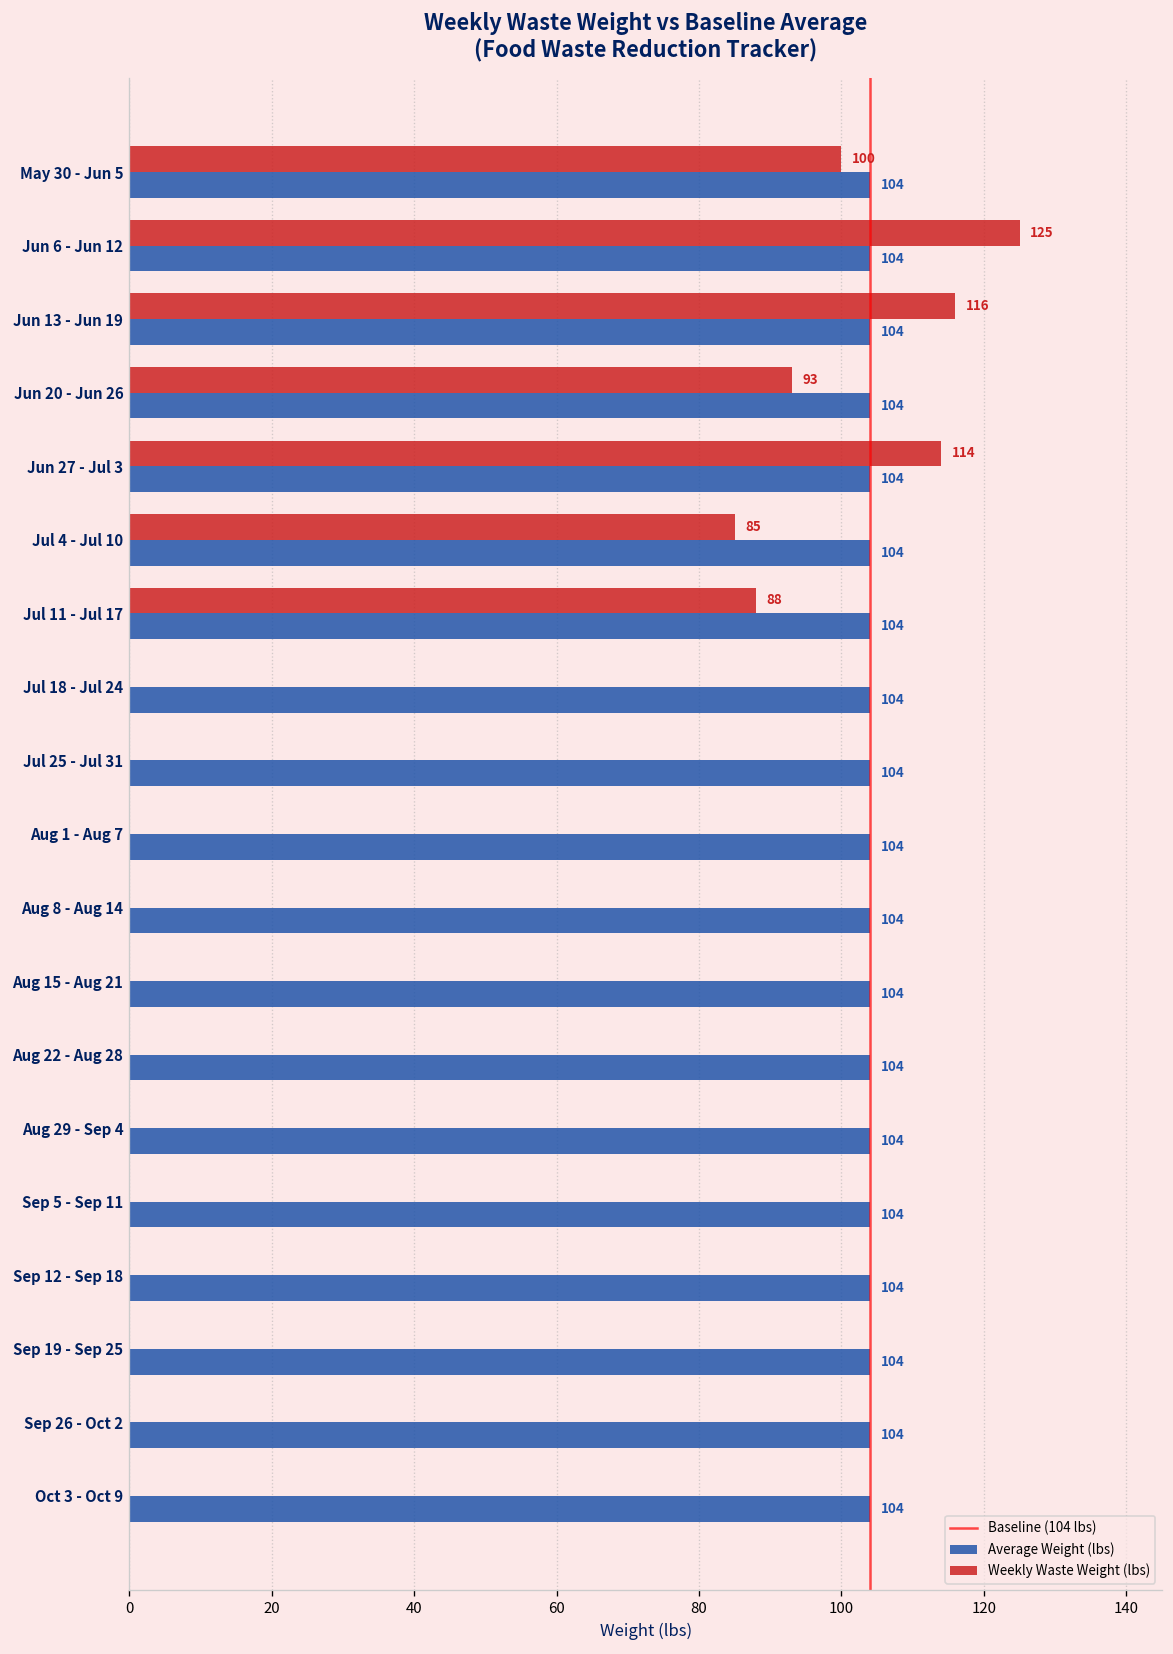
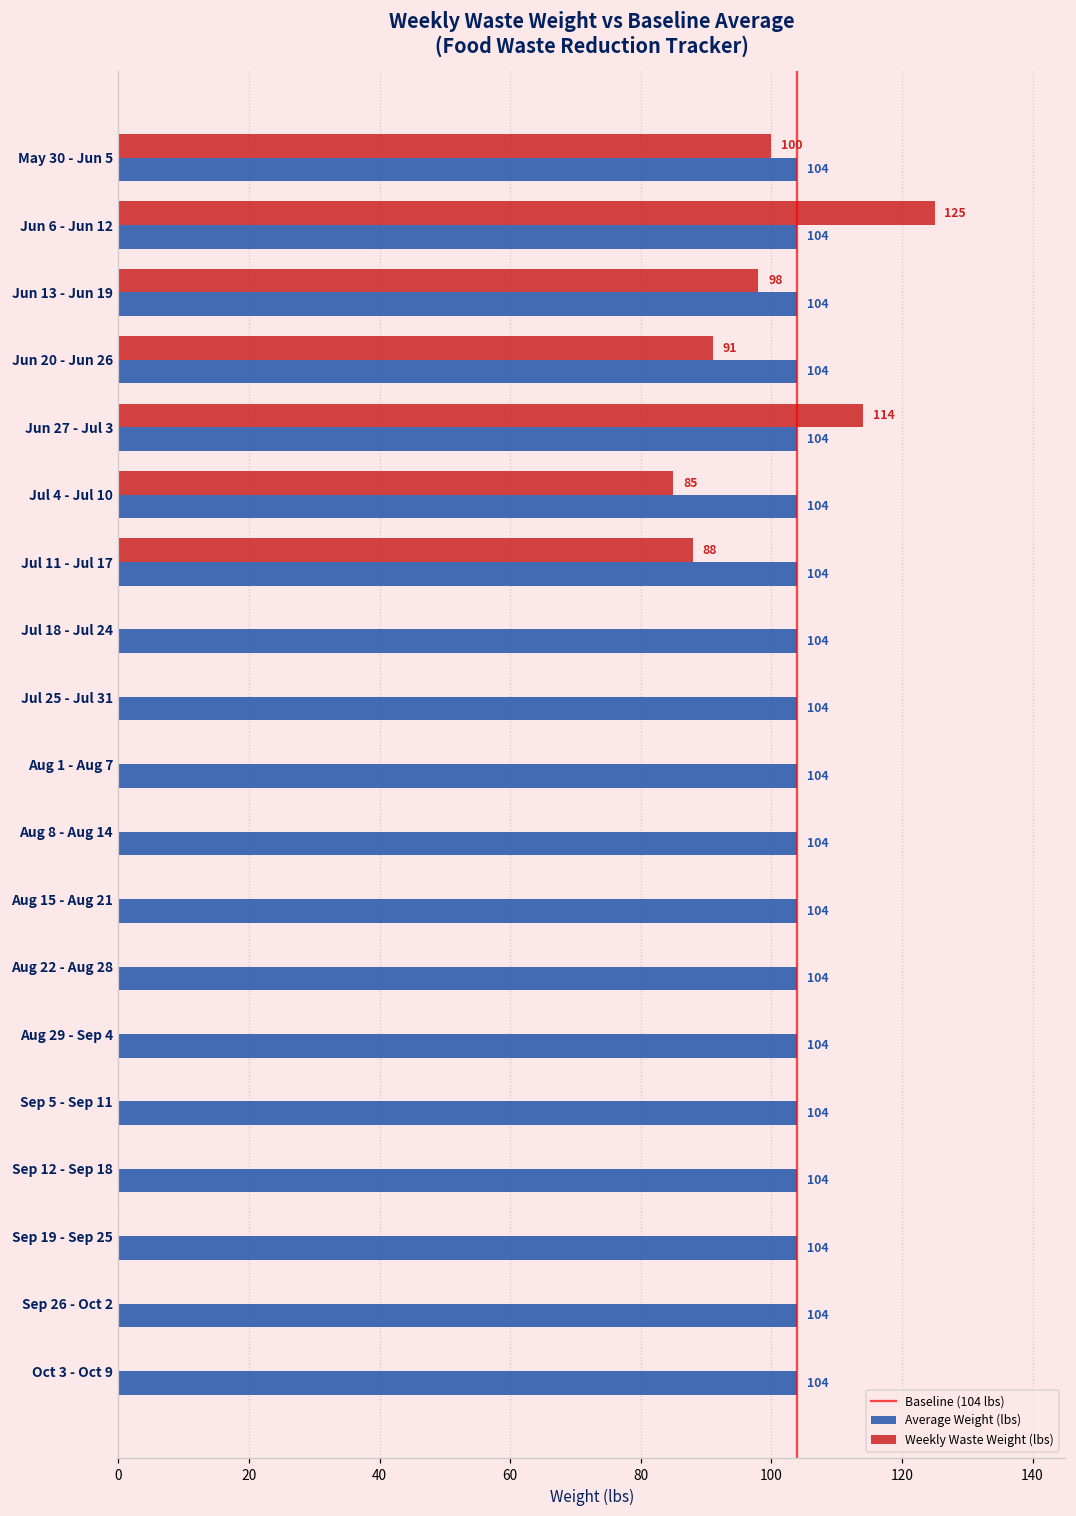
Weekly Waste Weight (lbs), Jun 13 - Jun 19: 116 -> 98
Weekly Waste Weight (lbs), Jun 20 - Jun 26: 93 -> 91
